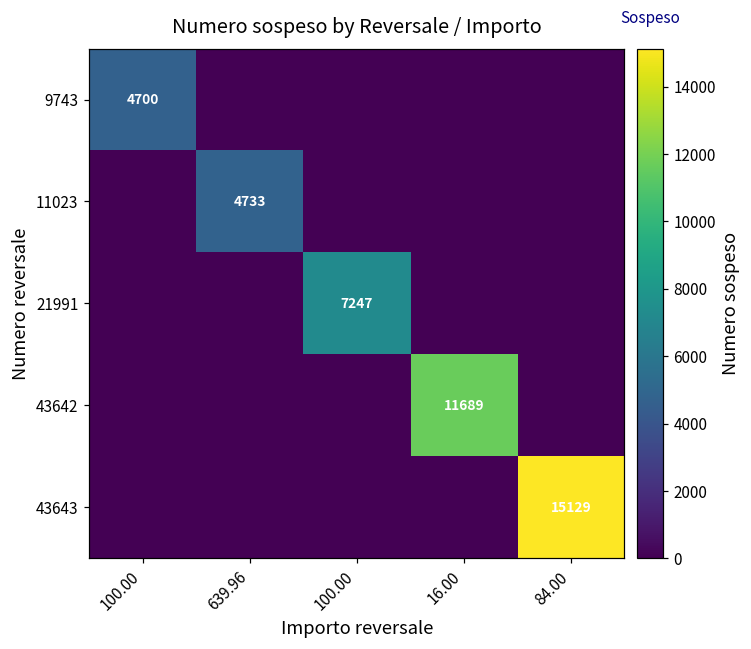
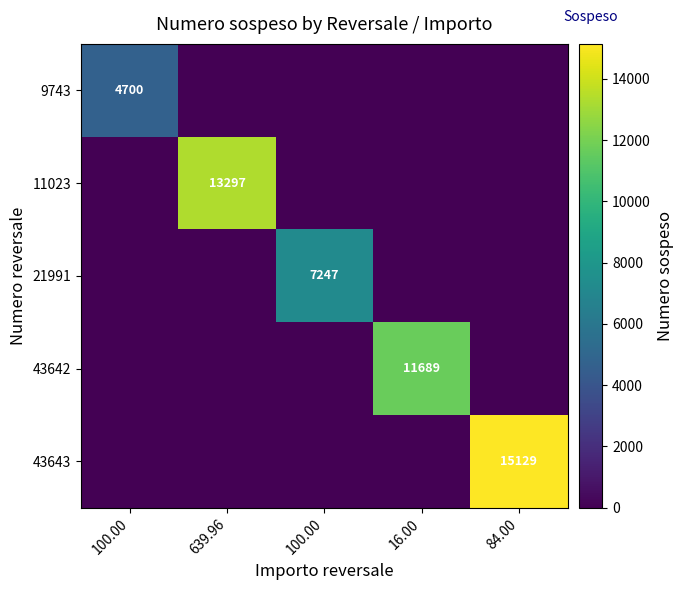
11023, 639.96: 4733 -> 13297
